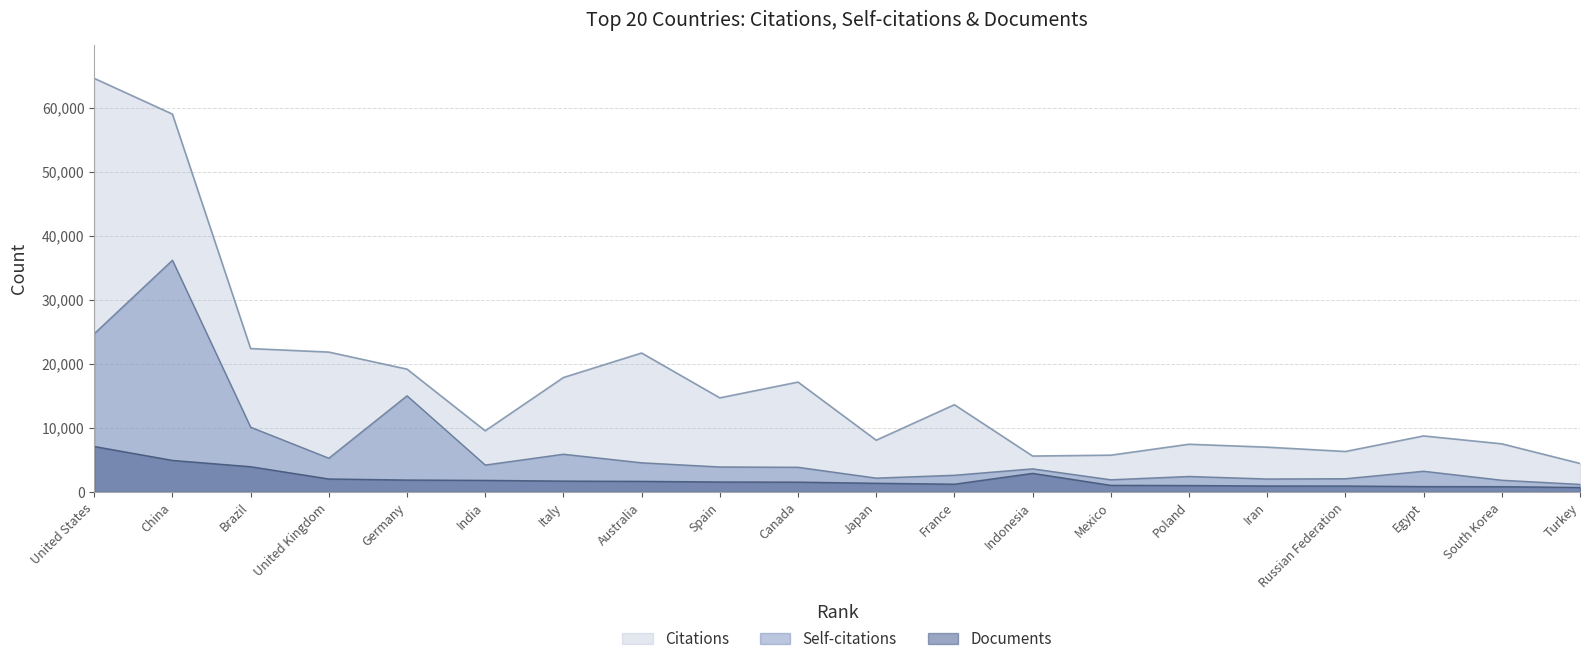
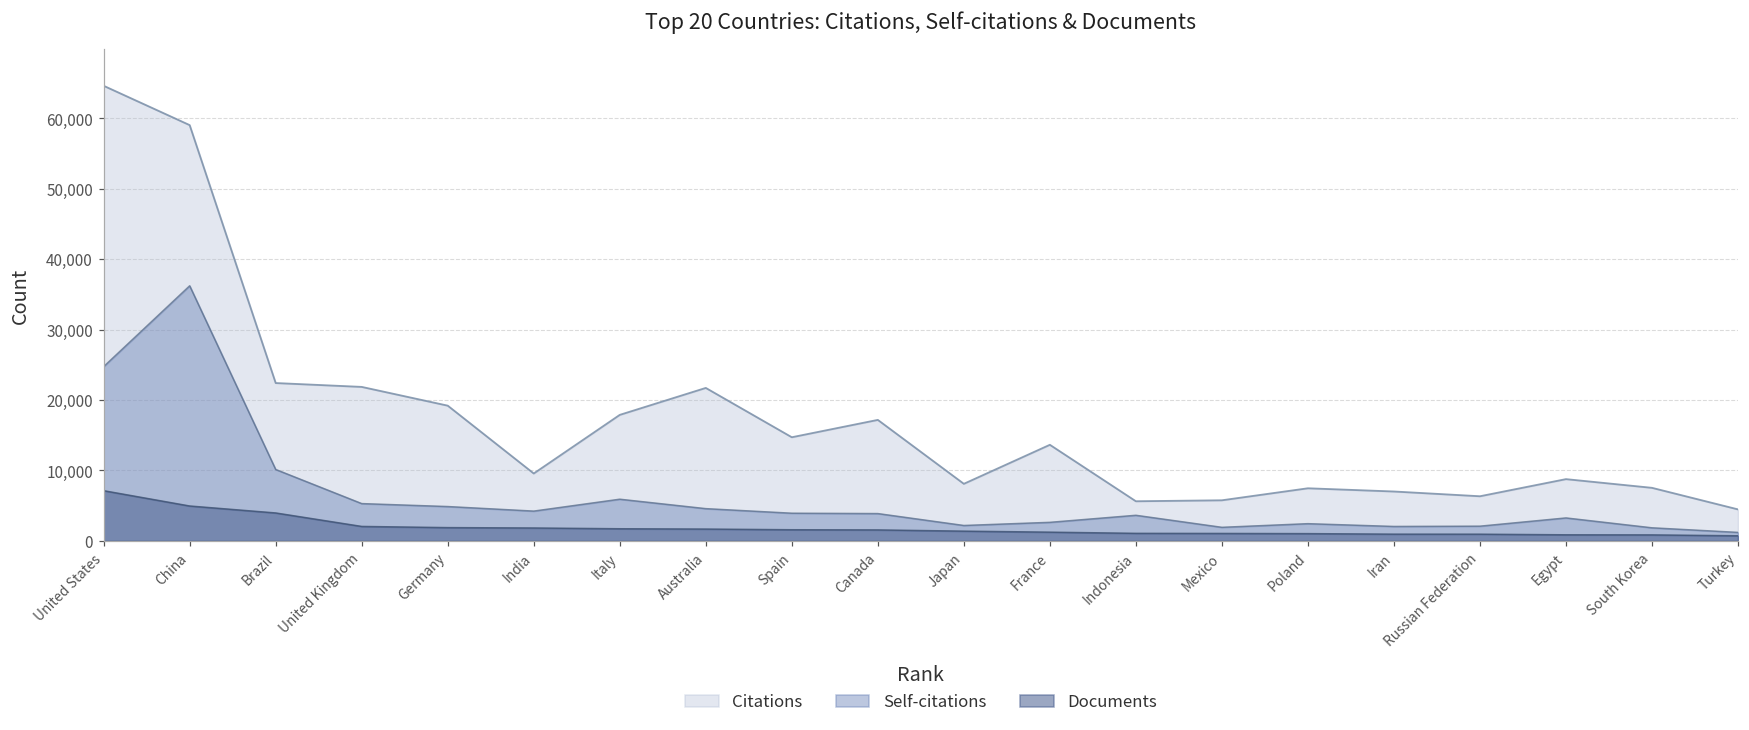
Self-citations, Germany: 15,000 -> 5,000
Documents, Indonesia: 3,000 -> 1,000
